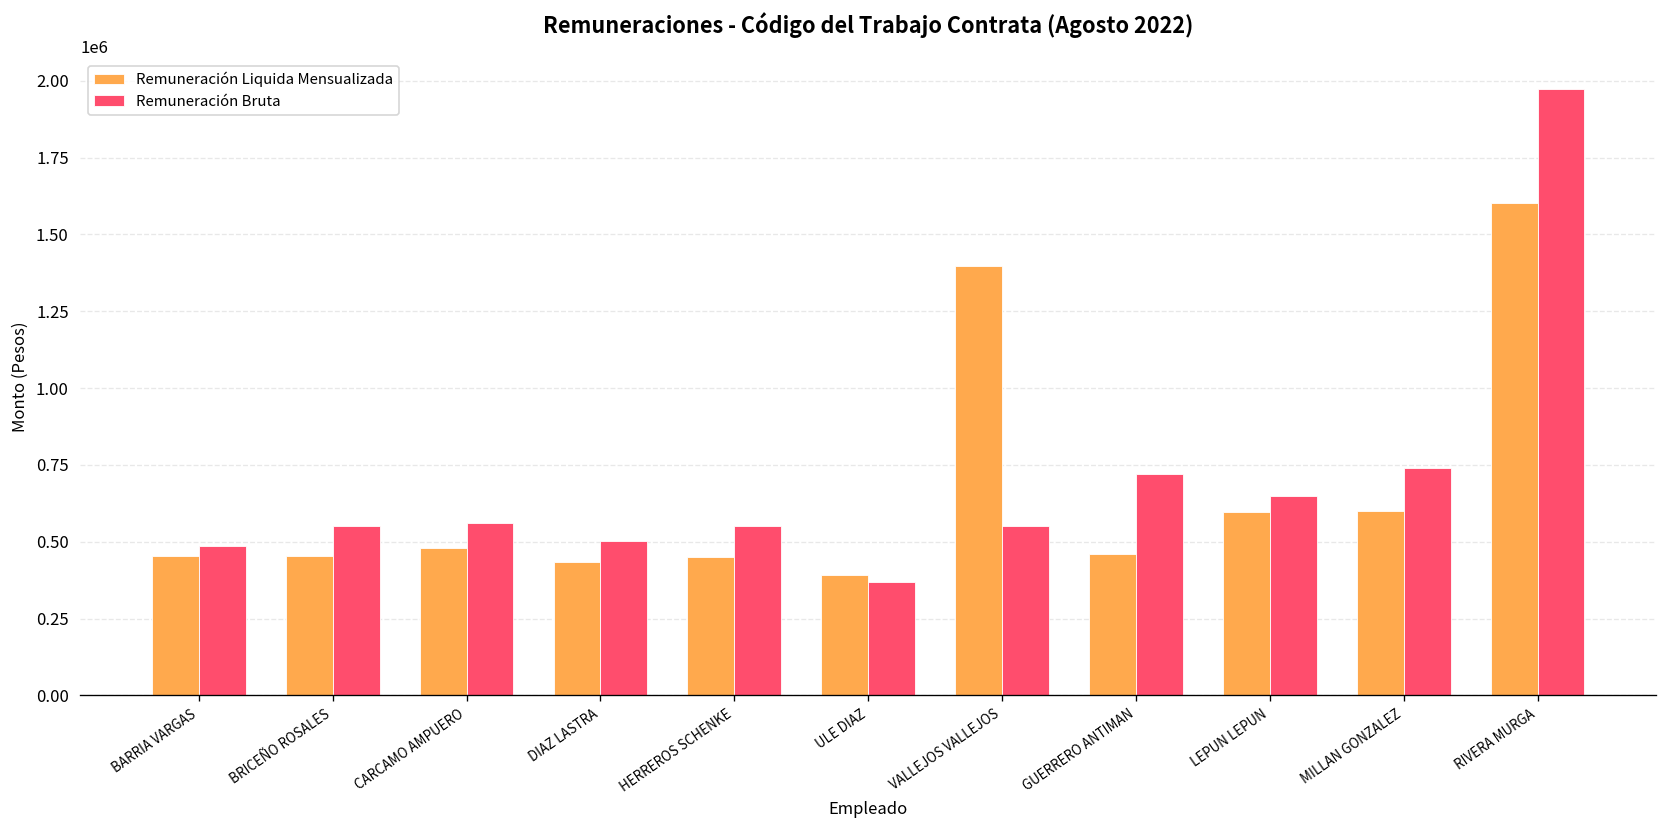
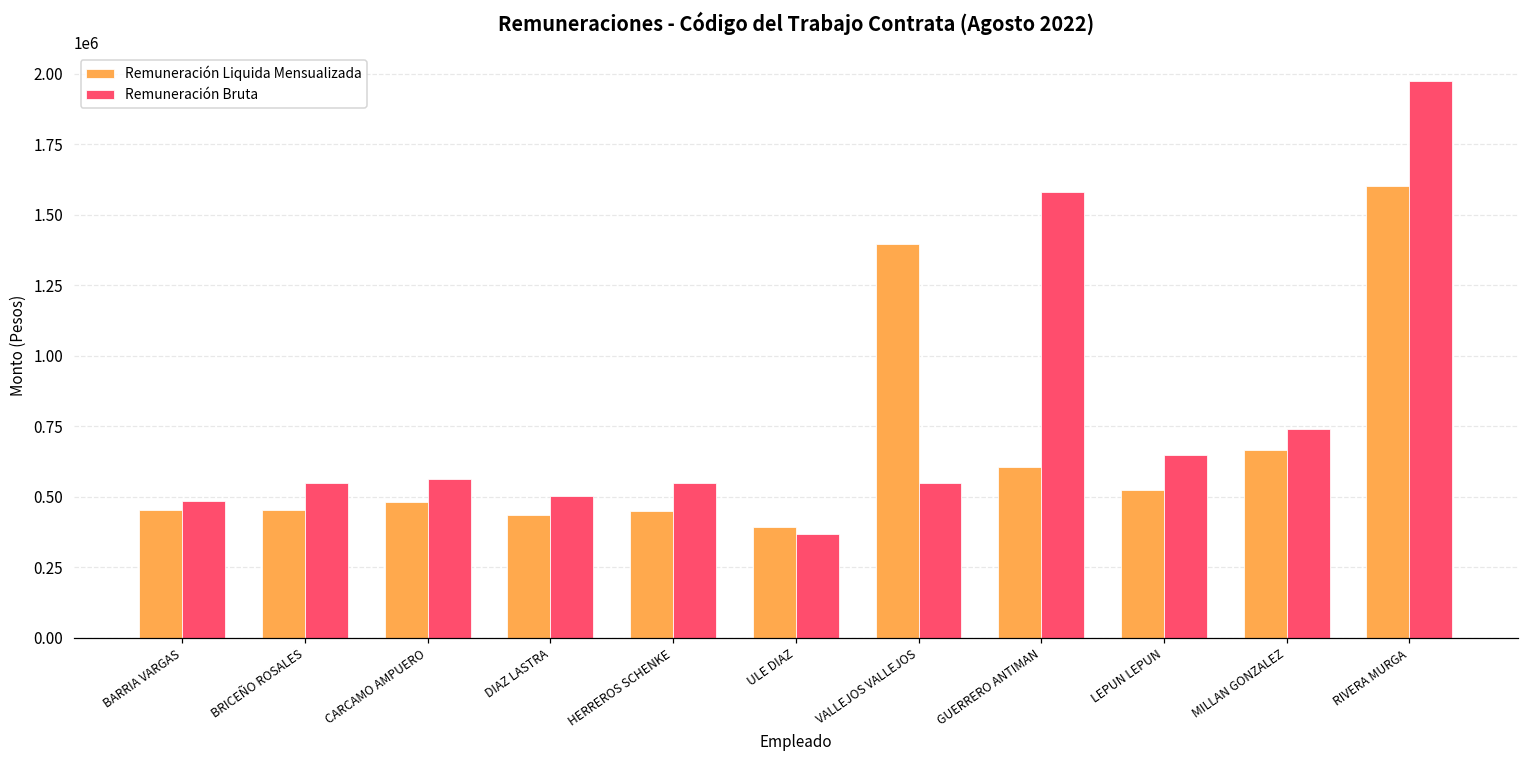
Remuneración Liquida Mensualizada, GUERRERO ANTIMAN: 460000 -> 600000
Remuneración Bruta, GUERRERO ANTIMAN: 720000 -> 1580000
Remuneración Liquida Mensualizada, LEPUN LEPUN: 600000 -> 520000
Remuneración Liquida Mensualizada, MILLAN GONZALEZ: 600000 -> 670000
